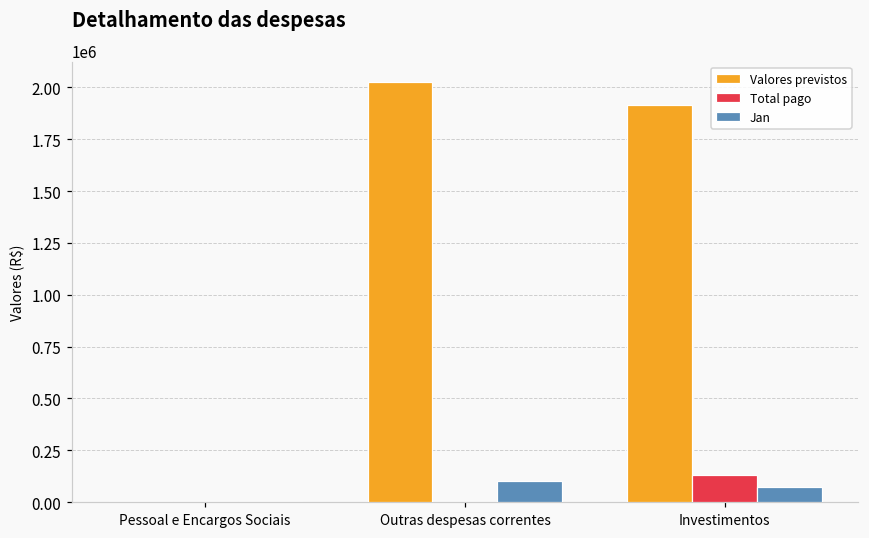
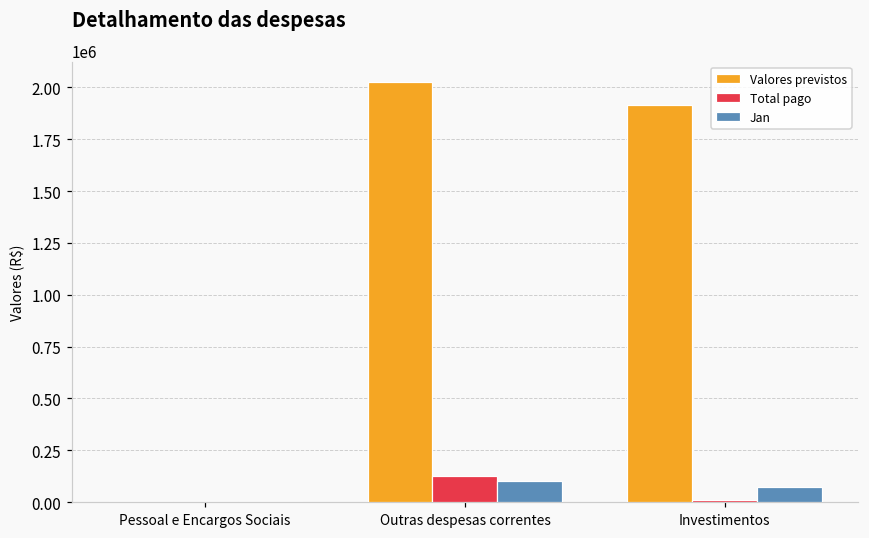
Total pago, Outras despesas correntes: 0 -> 130000
Total pago, Investimentos: 130000 -> 10000
